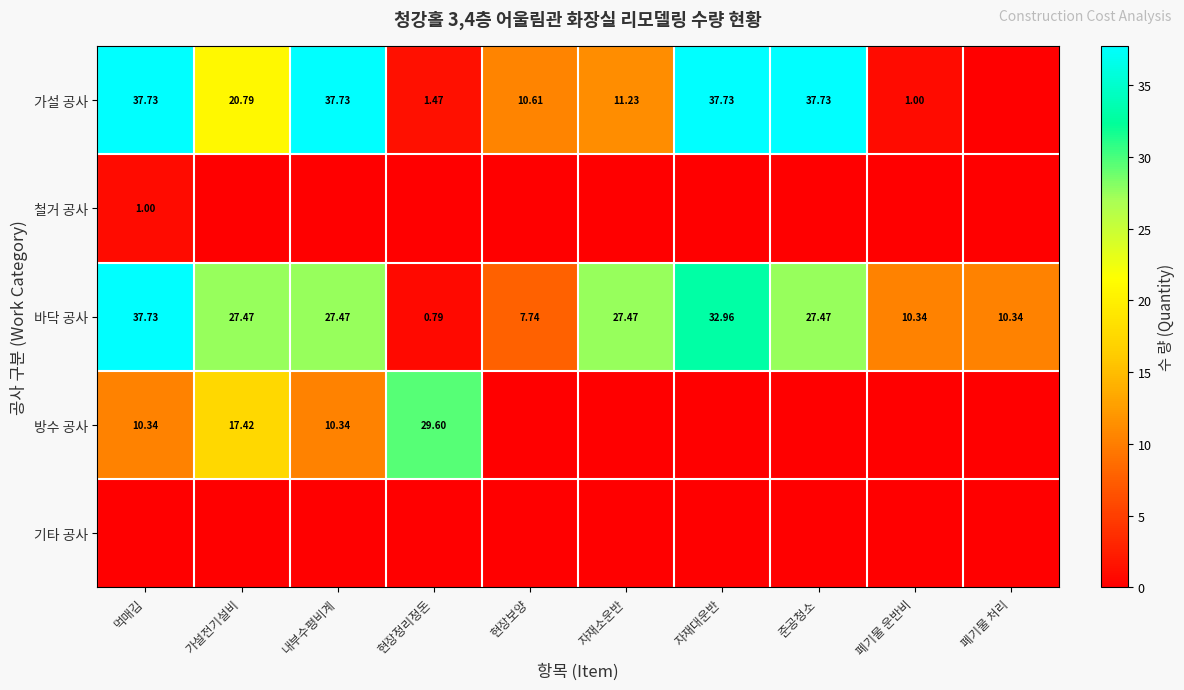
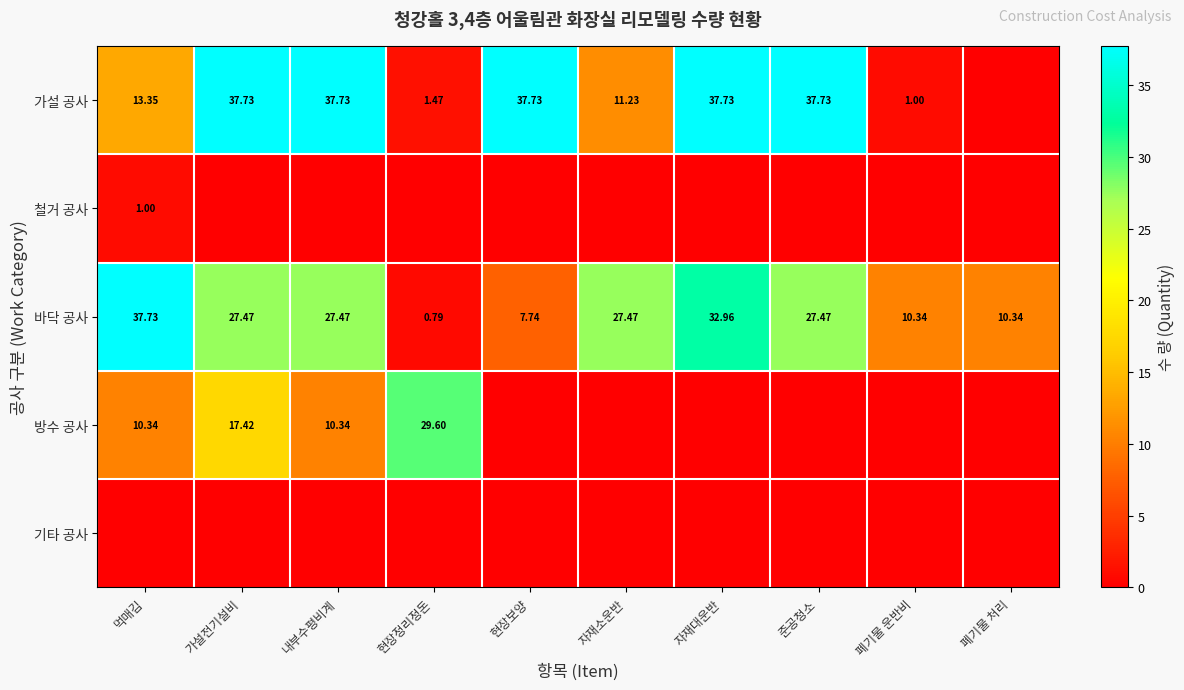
가설 공사, 먹매김: 37.73 -> 13.35
가설 공사, 가설전기설비: 20.79 -> 37.73
가설 공사, 현장보양: 10.61 -> 37.73
